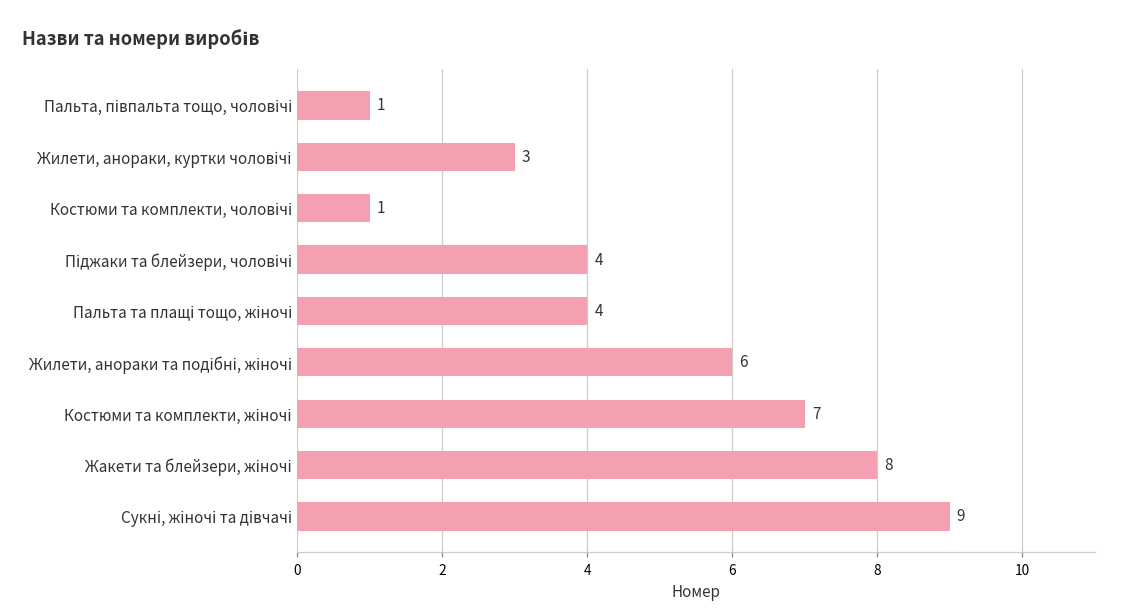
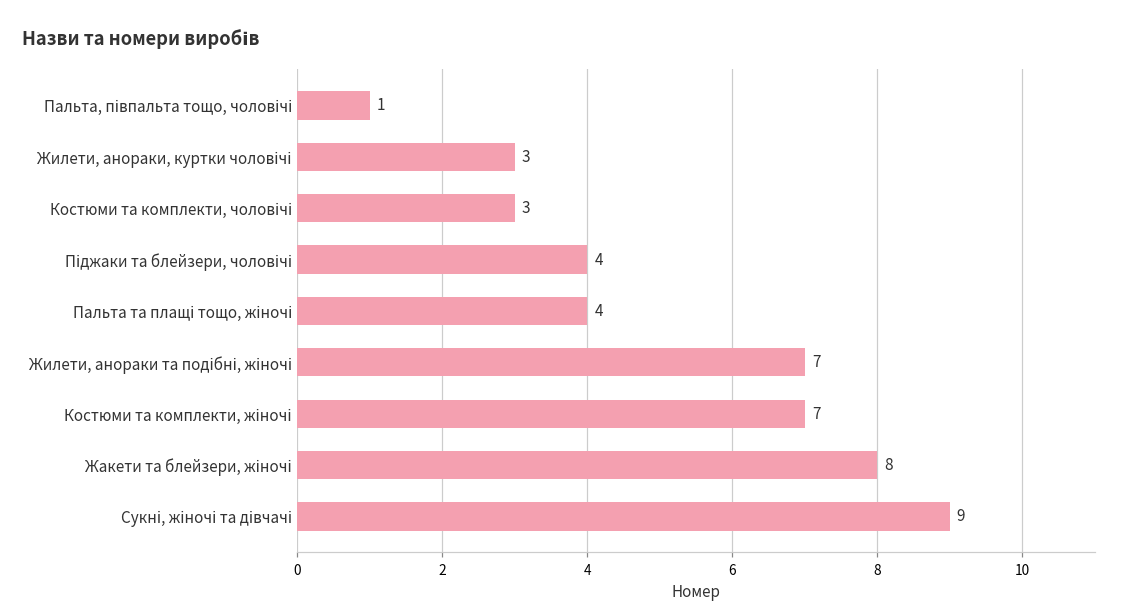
Костюми та комплекти, чоловічі: 1 -> 3
Жилети, анораки та подібні, жіночі: 6 -> 7
